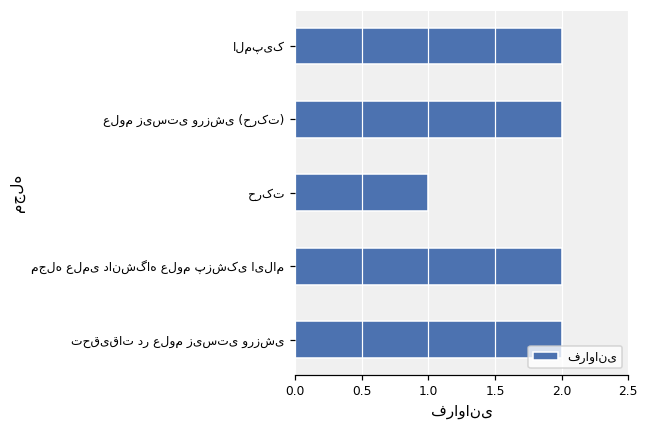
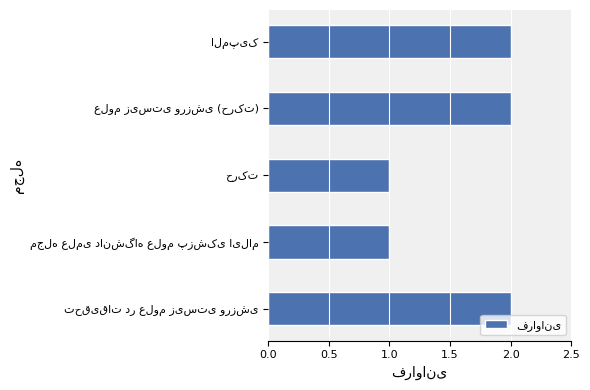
مجله علمی دانشگاه علوم پزشکی ایلام: 2 -> 1
